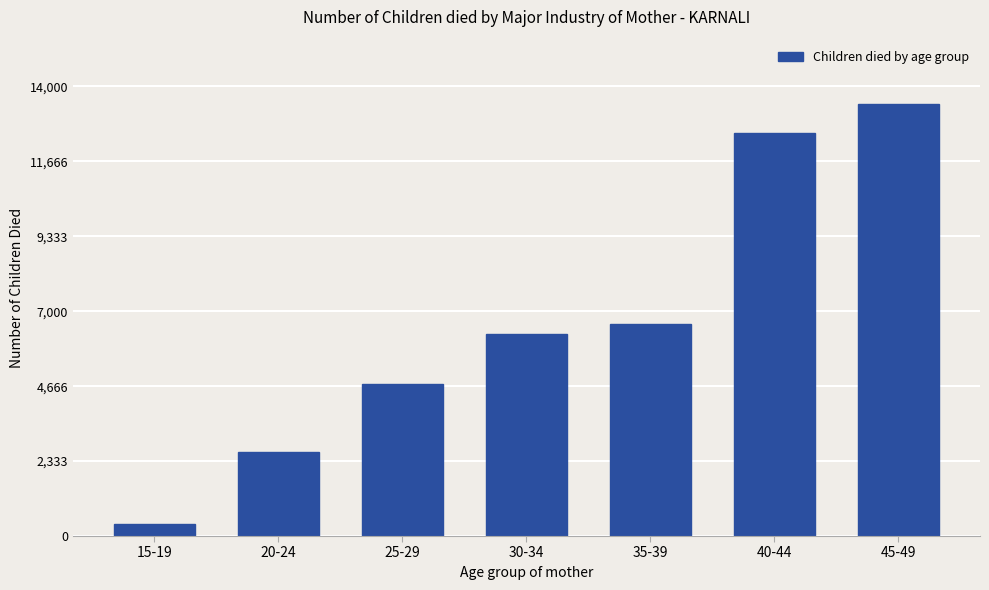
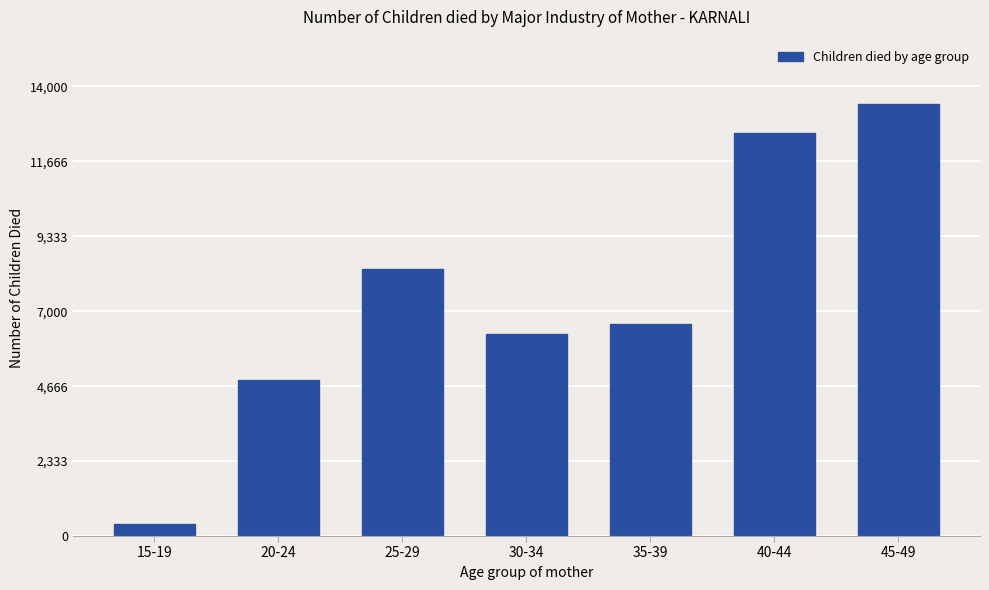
20-24: 2,600 -> 4,900
25-29: 4,700 -> 8,300
